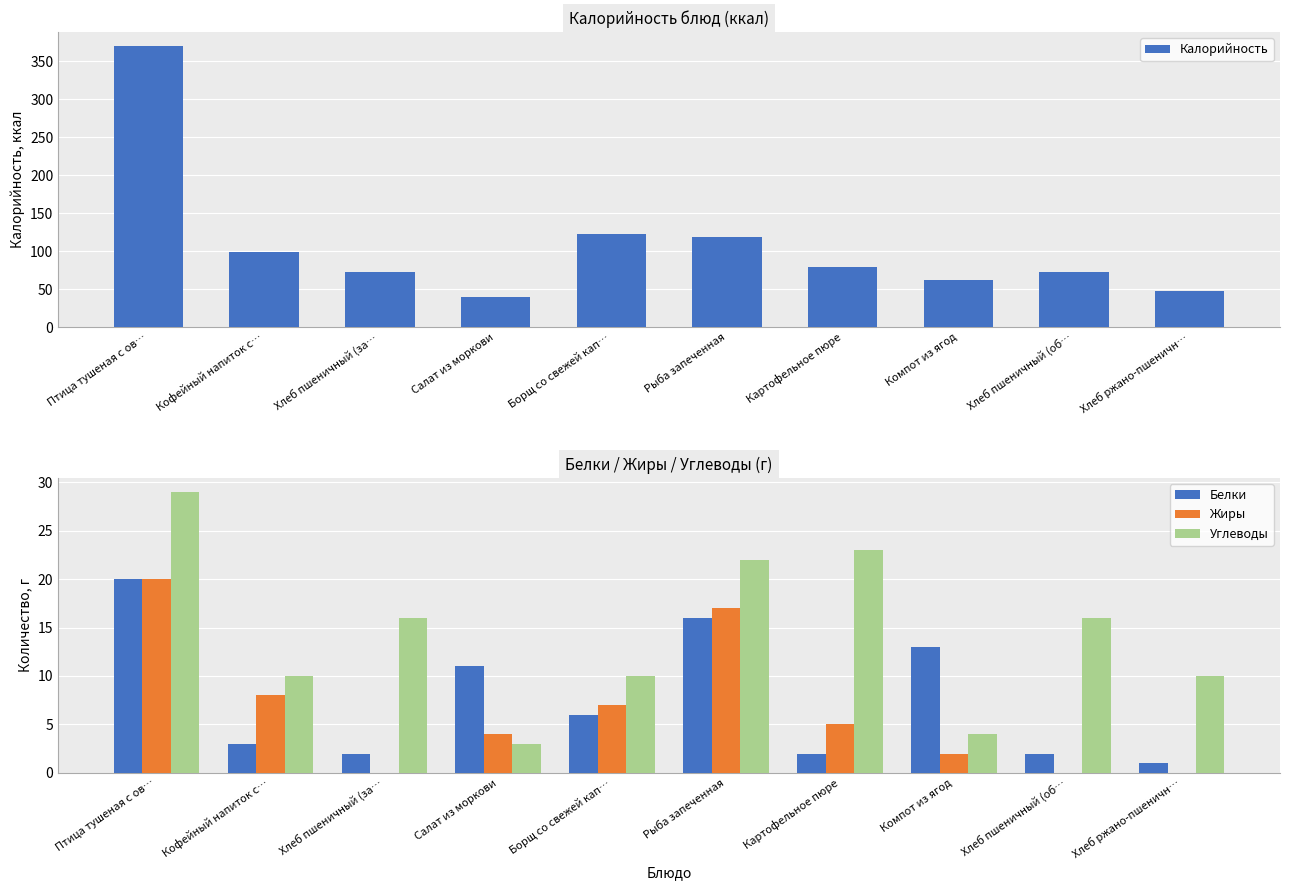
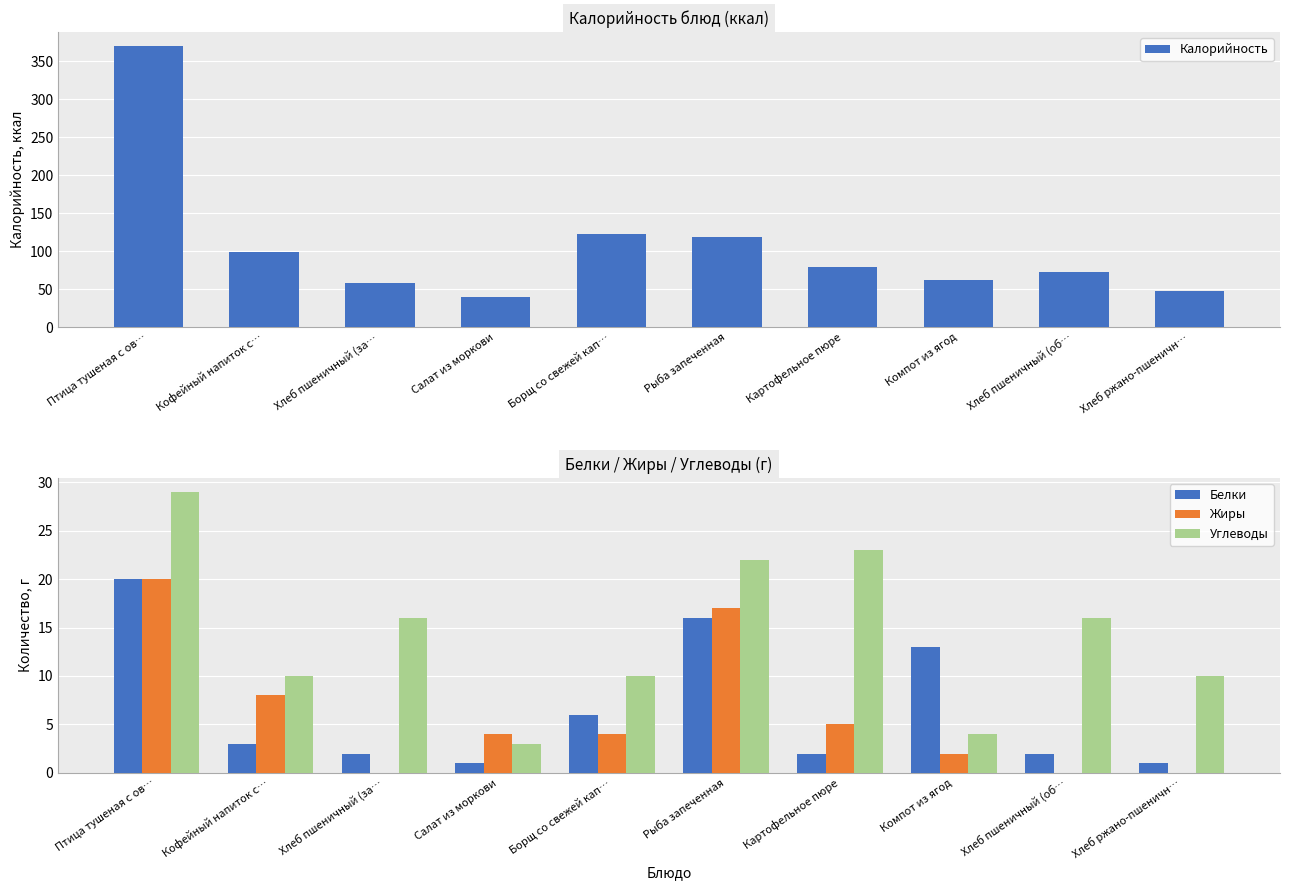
Калорийность блюд (ккал), Хлеб пшеничный (за…: 70 -> 60
Белки / Жиры / Углеводы (г), Белки, Салат из моркови: 11 -> 1
Белки / Жиры / Углеводы (г), Жиры, Борщ со свежей кап…: 7 -> 4
